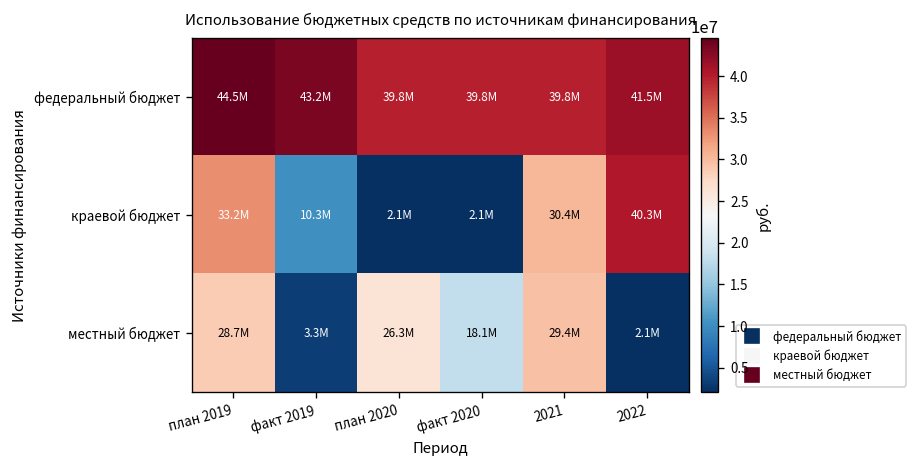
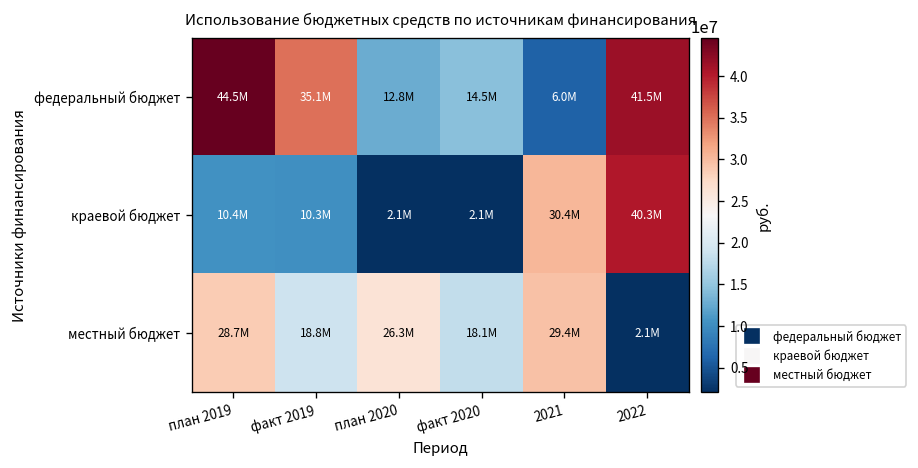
федеральный бюджет, факт 2019: 43.2M -> 35.1M
федеральный бюджет, план 2020: 39.8M -> 12.8M
федеральный бюджет, факт 2020: 39.8M -> 14.5M
федеральный бюджет, 2021: 39.8M -> 6.0M
краевой бюджет, план 2019: 33.2M -> 10.4M
местный бюджет, факт 2019: 3.3M -> 18.8M
